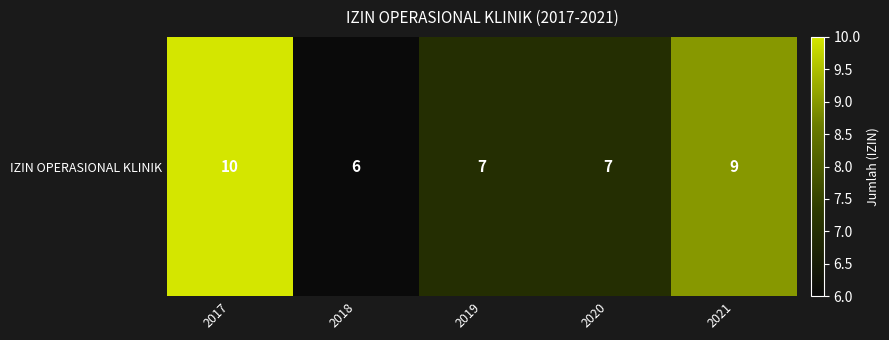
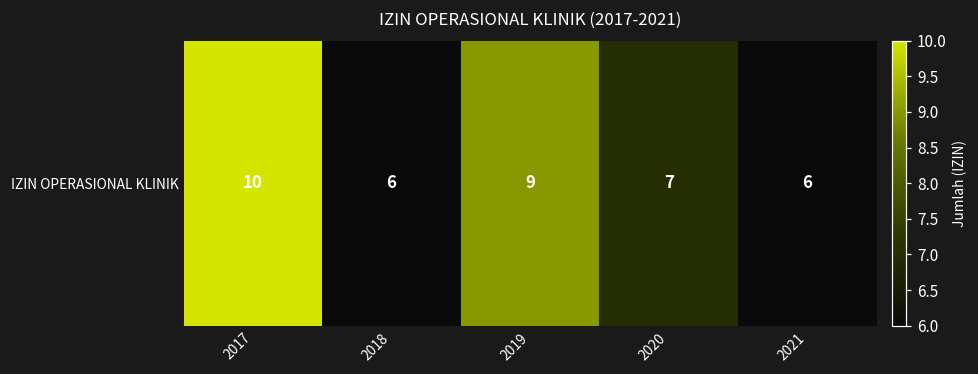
IZIN OPERASIONAL KLINIK, 2019: 7 -> 9
IZIN OPERASIONAL KLINIK, 2021: 9 -> 6
